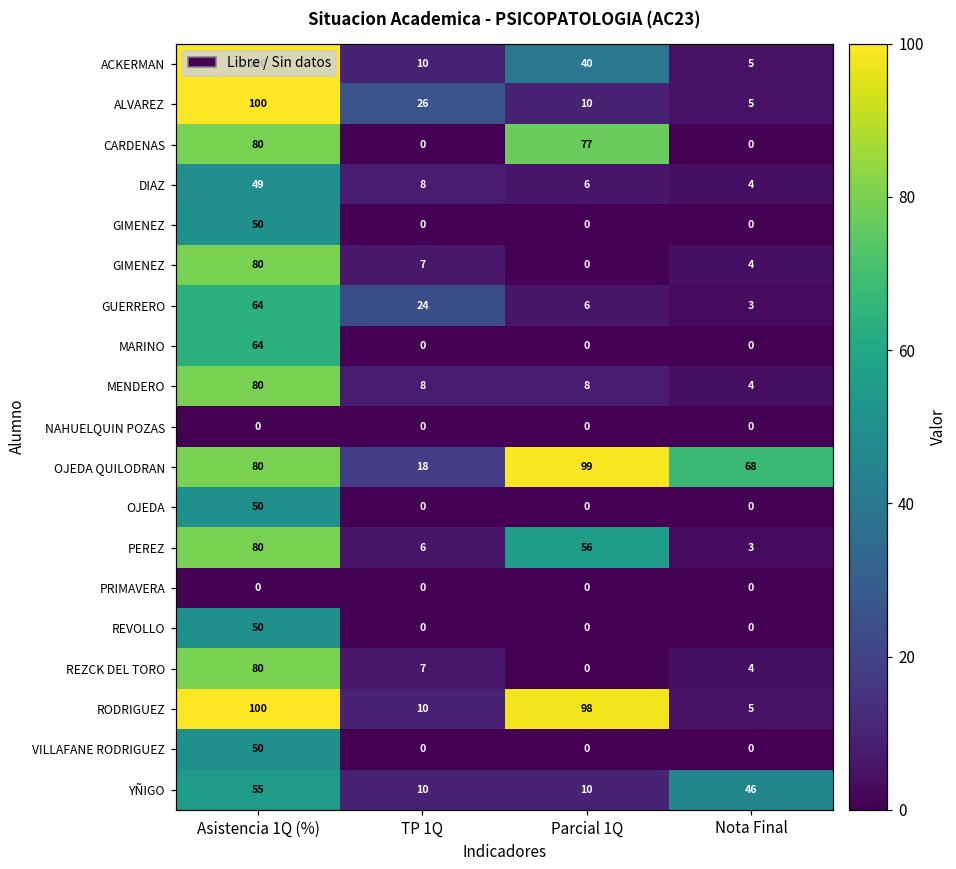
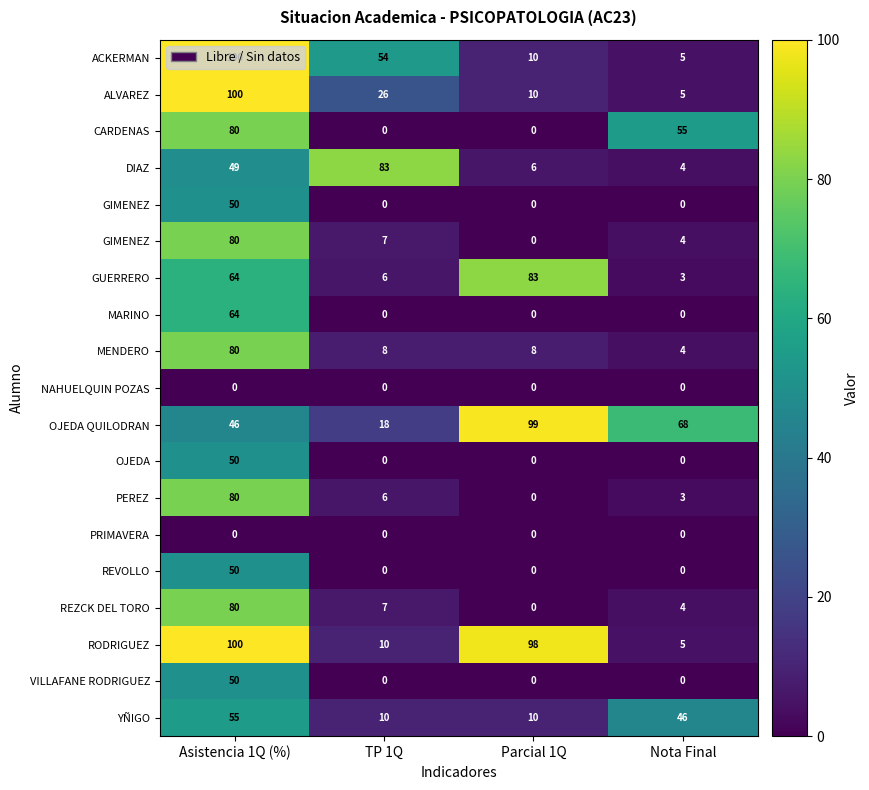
ACKERMAN, TP 1Q: 10 -> 54
ACKERMAN, Parcial 1Q: 40 -> 10
CARDENAS, Parcial 1Q: 77 -> 0
CARDENAS, Nota Final: 0 -> 55
DIAZ, TP 1Q: 8 -> 83
GUERRERO, TP 1Q: 24 -> 6
GUERRERO, Parcial 1Q: 6 -> 83
OJEDA QUILODRAN, Asistencia 1Q (%): 80 -> 46
PEREZ, Parcial 1Q: 56 -> 0
